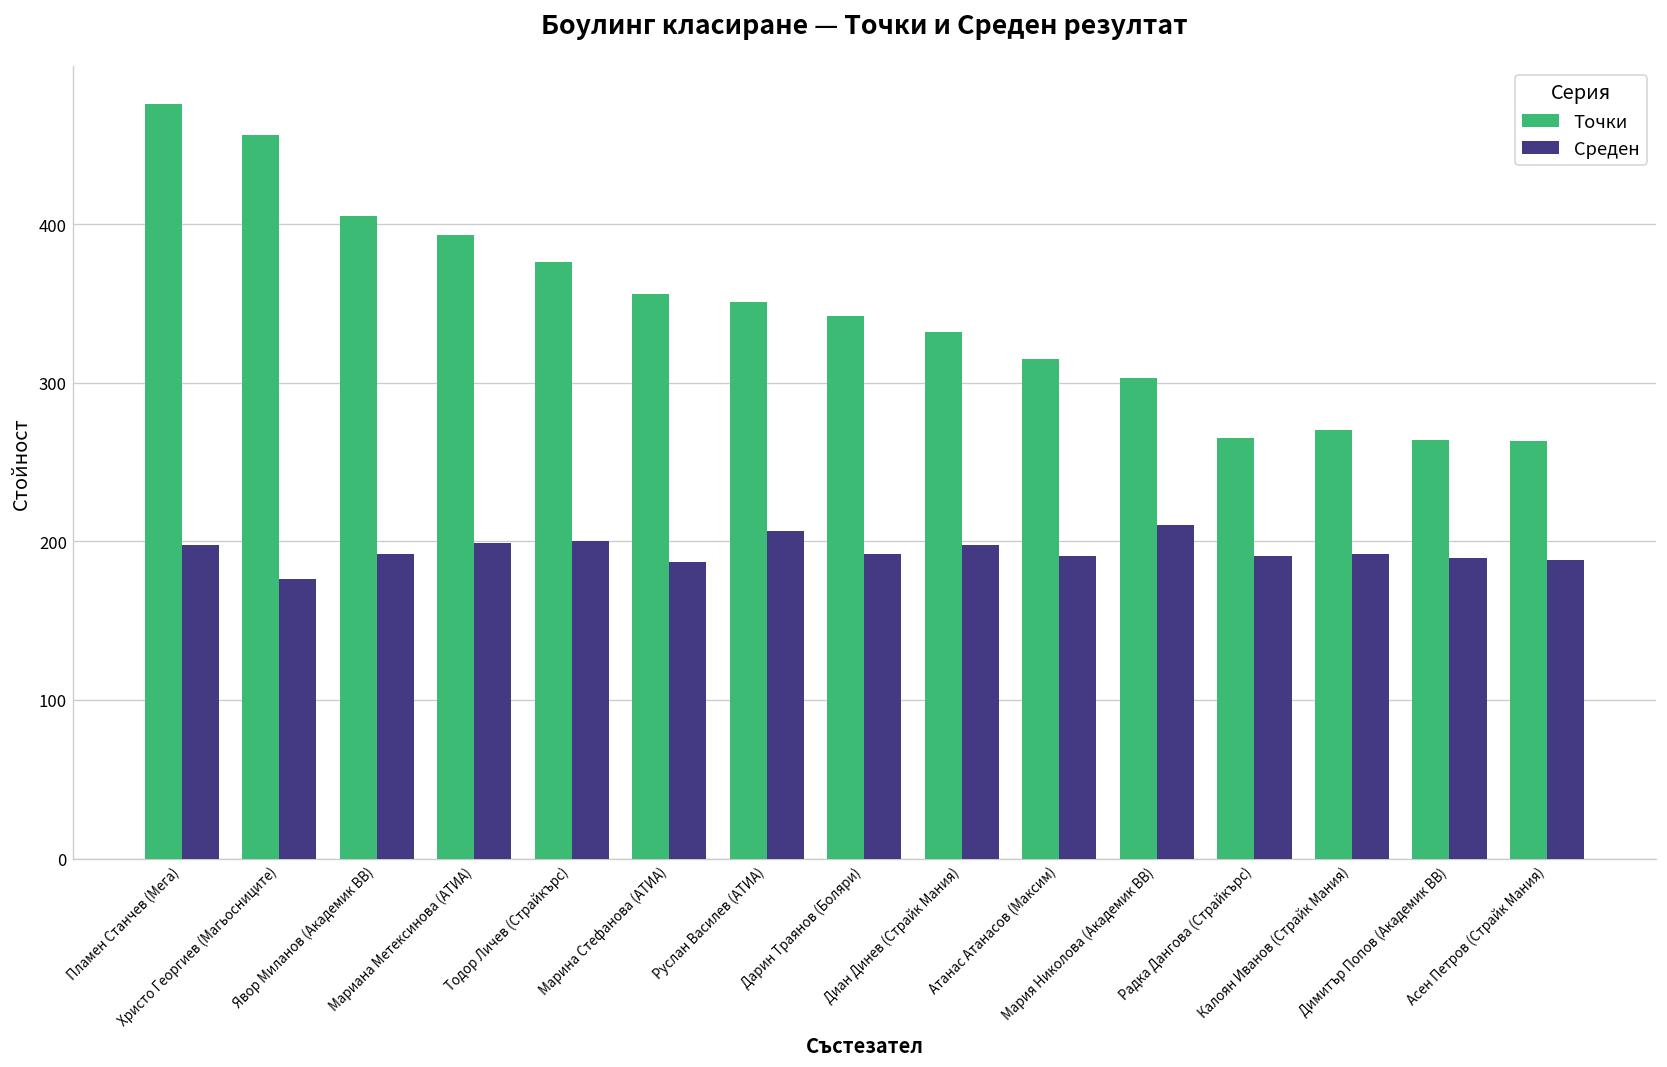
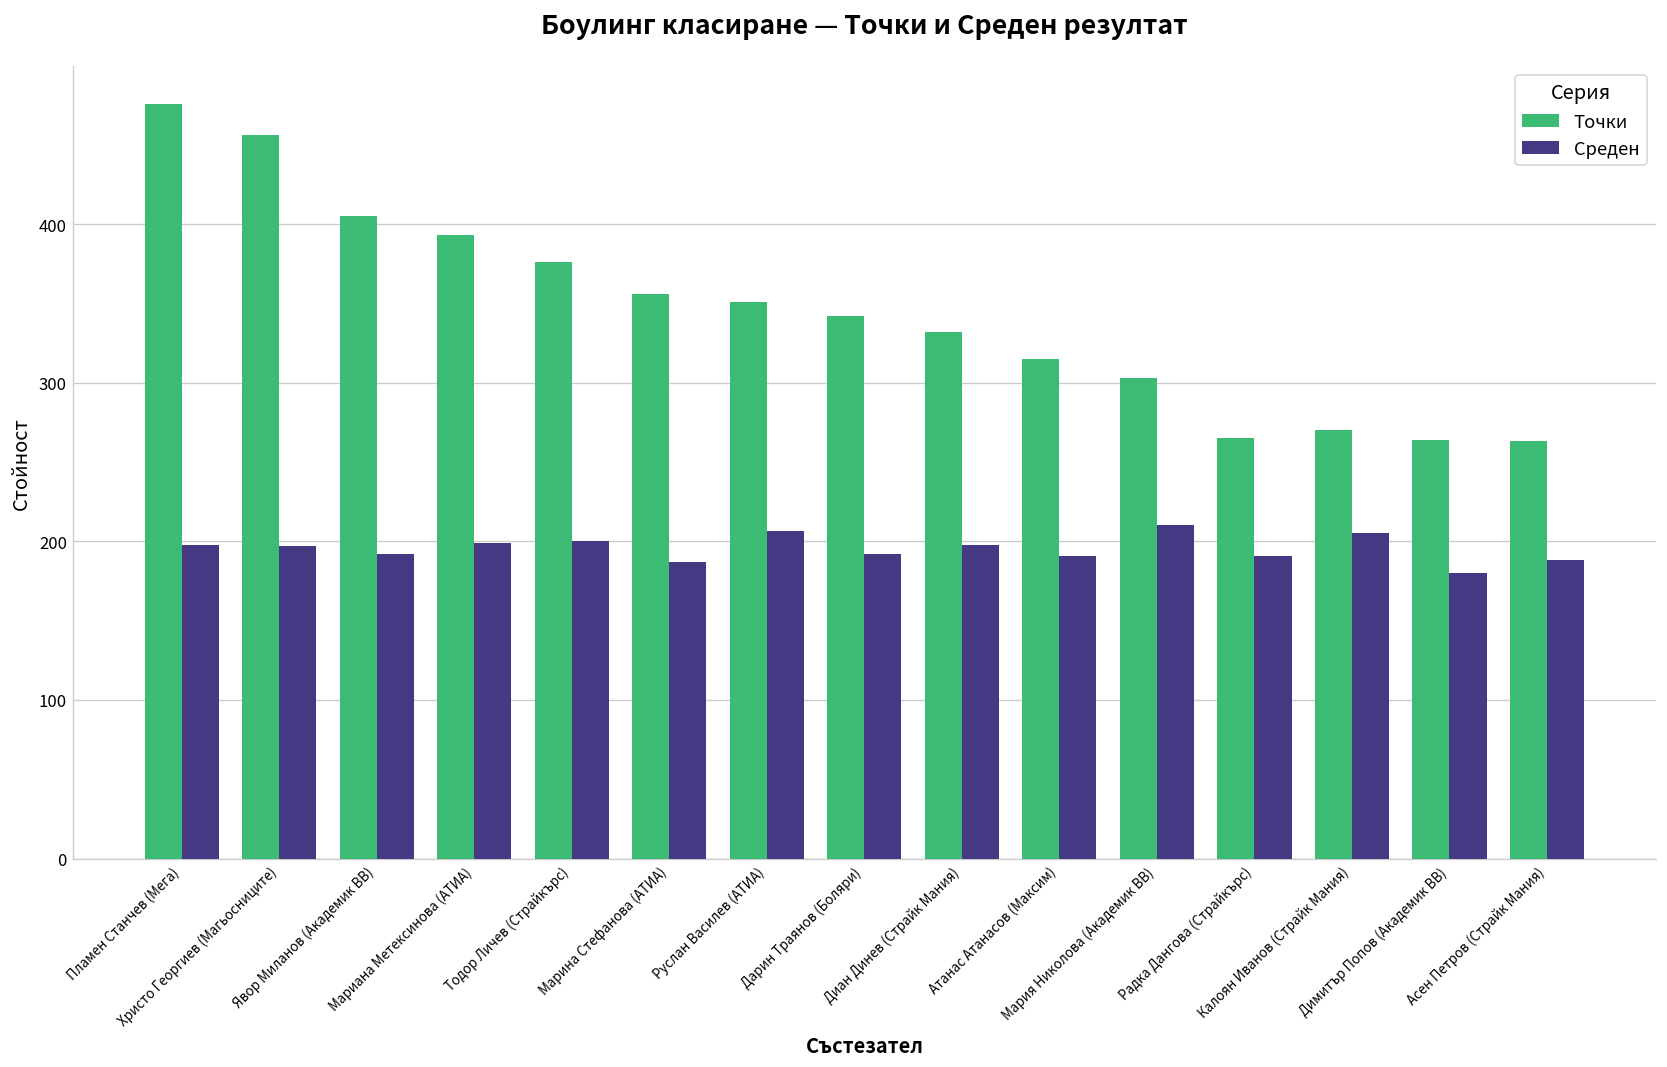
Среден, Христо Георгиев (Магьосниците): 176 -> 197
Среден, Калоян Иванов (Страйк Мания): 192 -> 206
Среден, Димитър Попов (Академик ВВ): 189 -> 180
